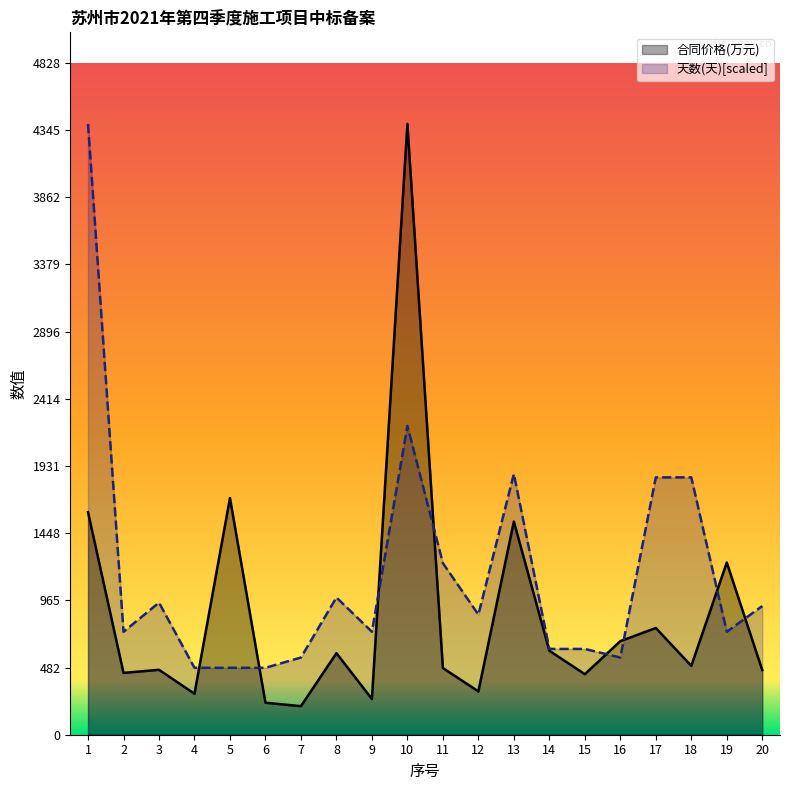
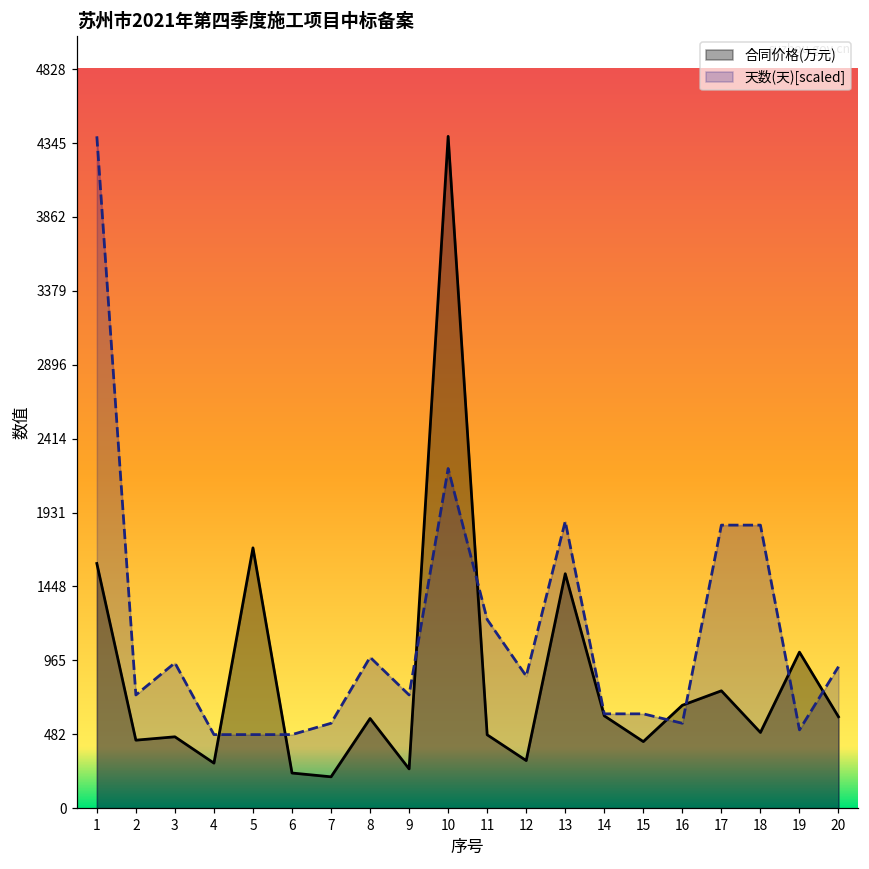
合同价格(万元), 19: 1240 -> 1020
天数(天)[scaled], 19: 740 -> 510
合同价格(万元), 20: 460 -> 600
